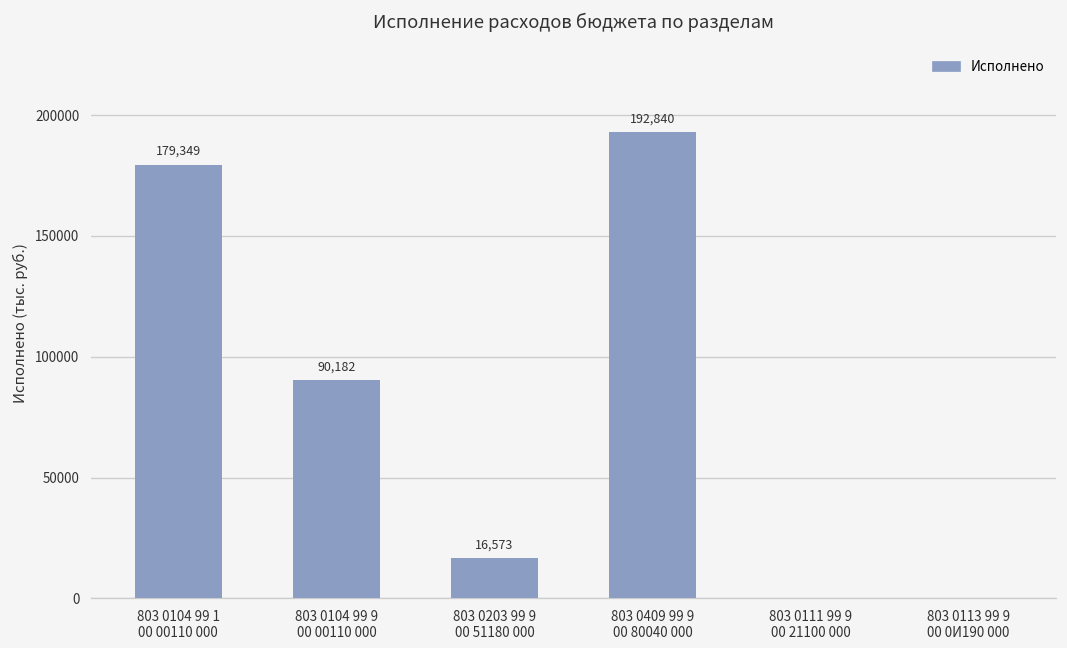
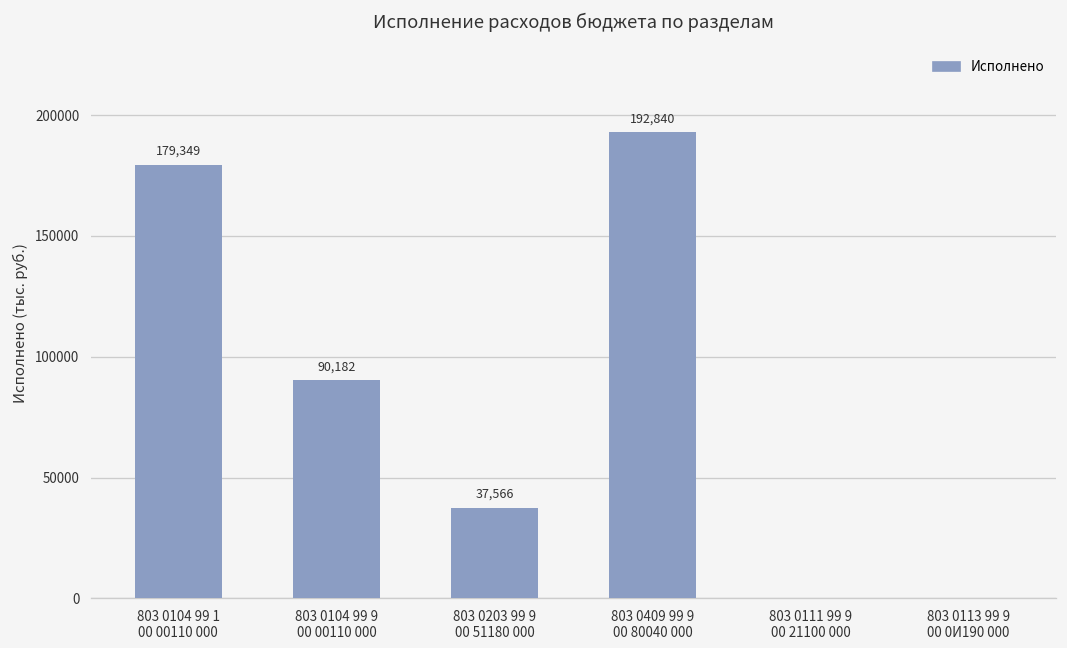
803 0203 99 9 00 51180 000: 16,573 -> 37,566
